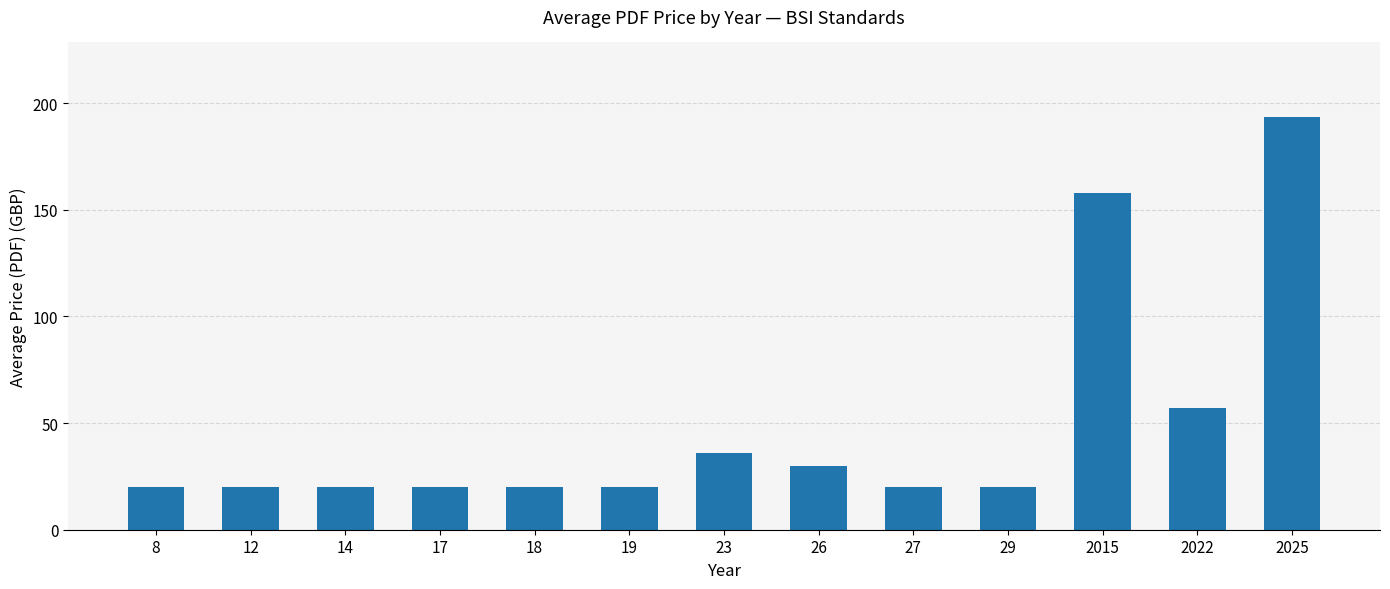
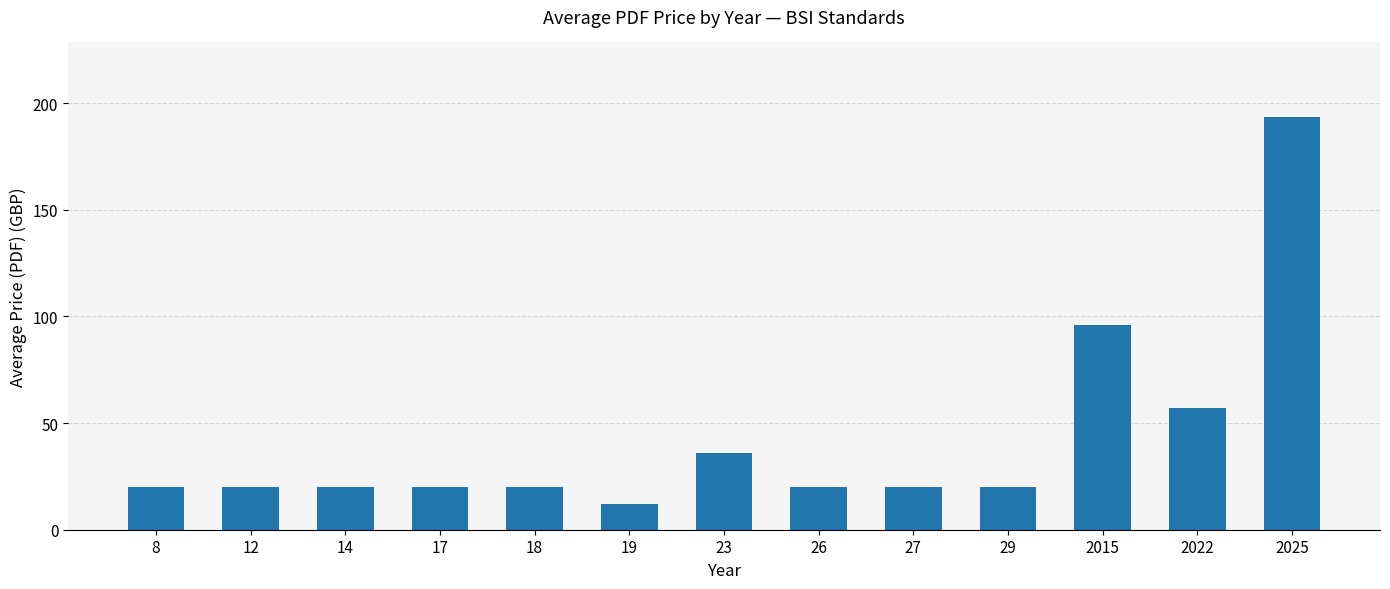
19: 20 -> 12
26: 30 -> 20
2015: 158 -> 96
